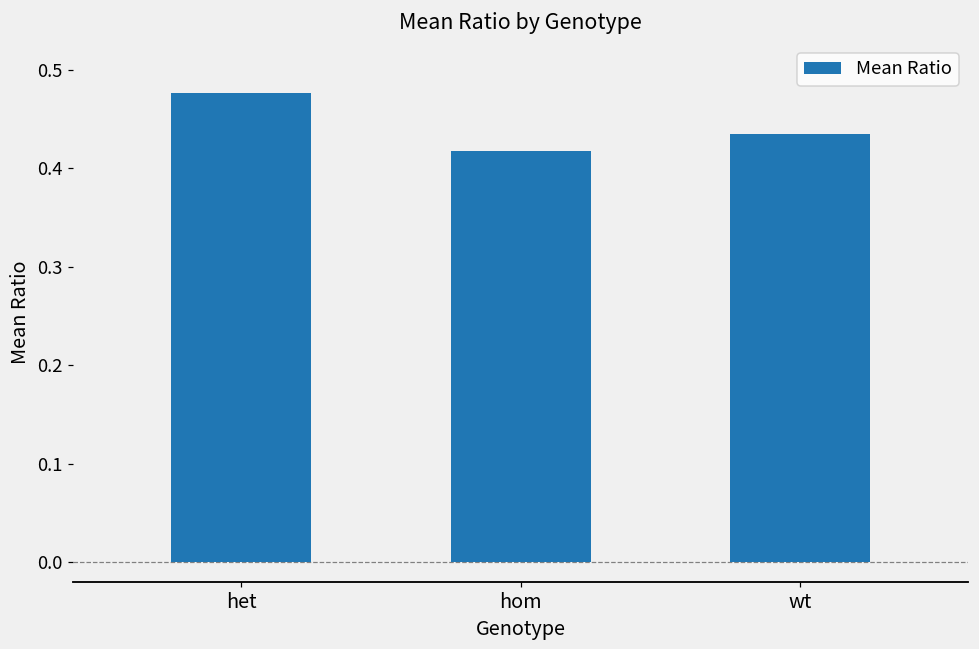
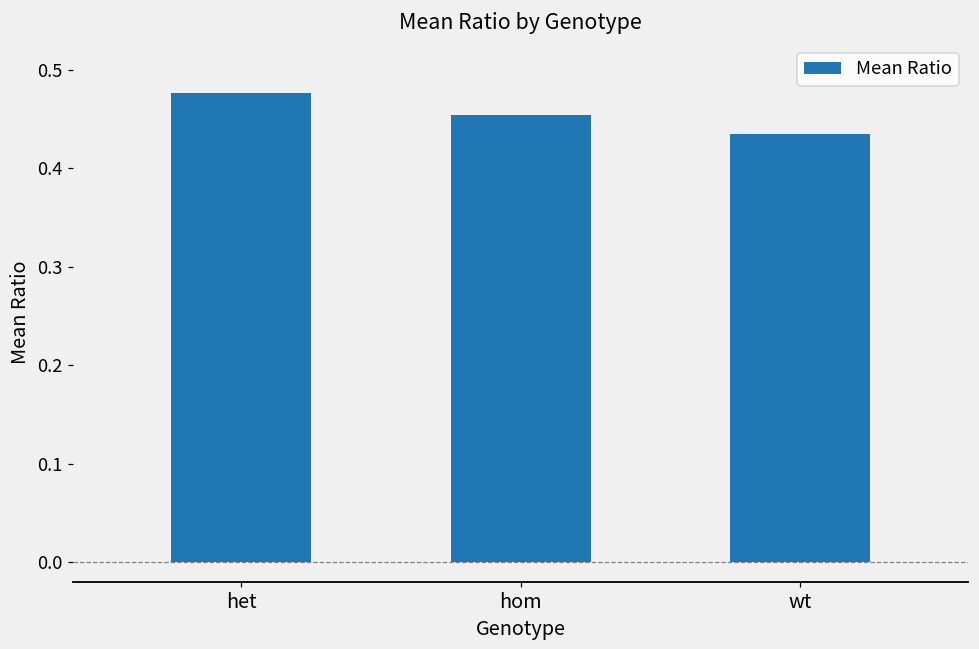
hom: 0.42 -> 0.45
